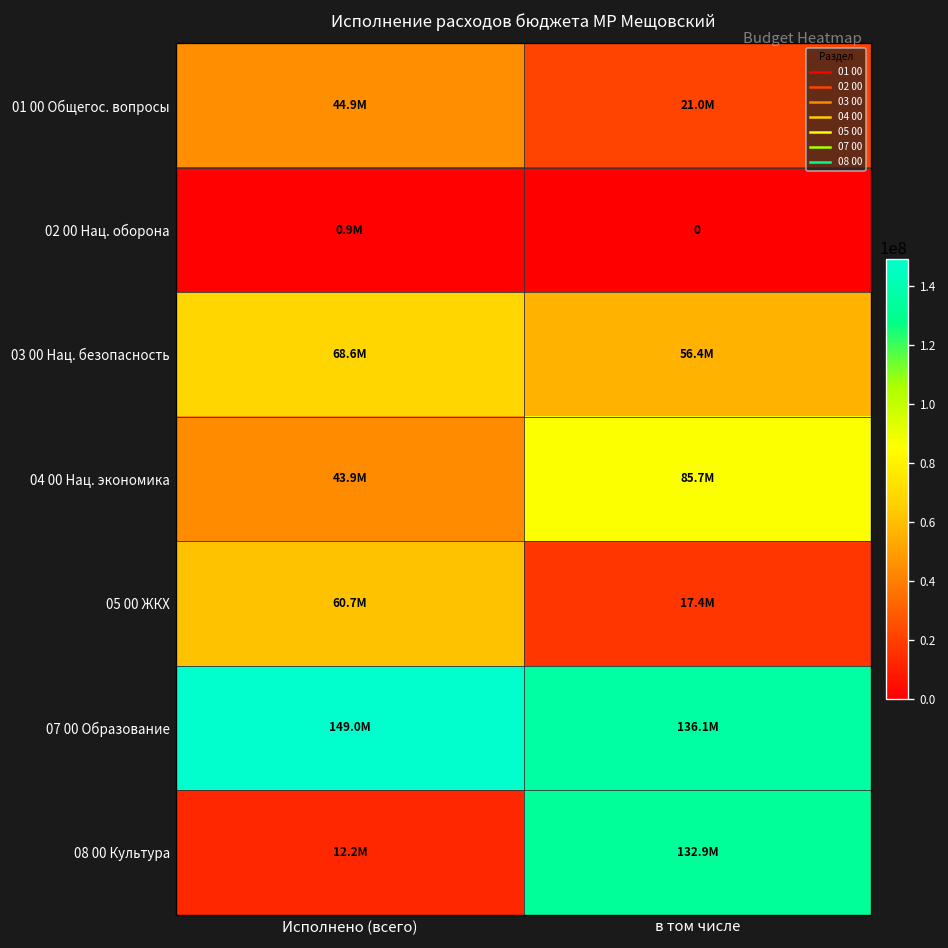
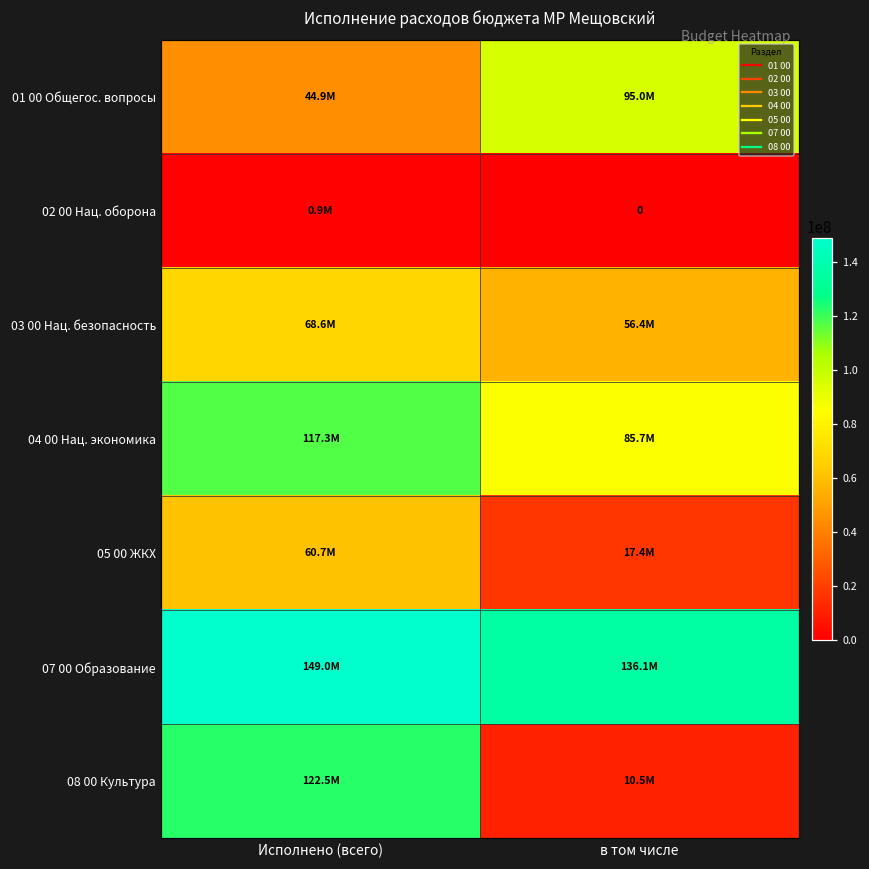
01 00 Общегос. вопросы, в том числе: 21.0M -> 95.0M
04 00 Нац. экономика, Исполнено (всего): 43.9M -> 117.3M
08 00 Культура, Исполнено (всего): 12.2M -> 122.5M
08 00 Культура, в том числе: 132.9M -> 10.5M
